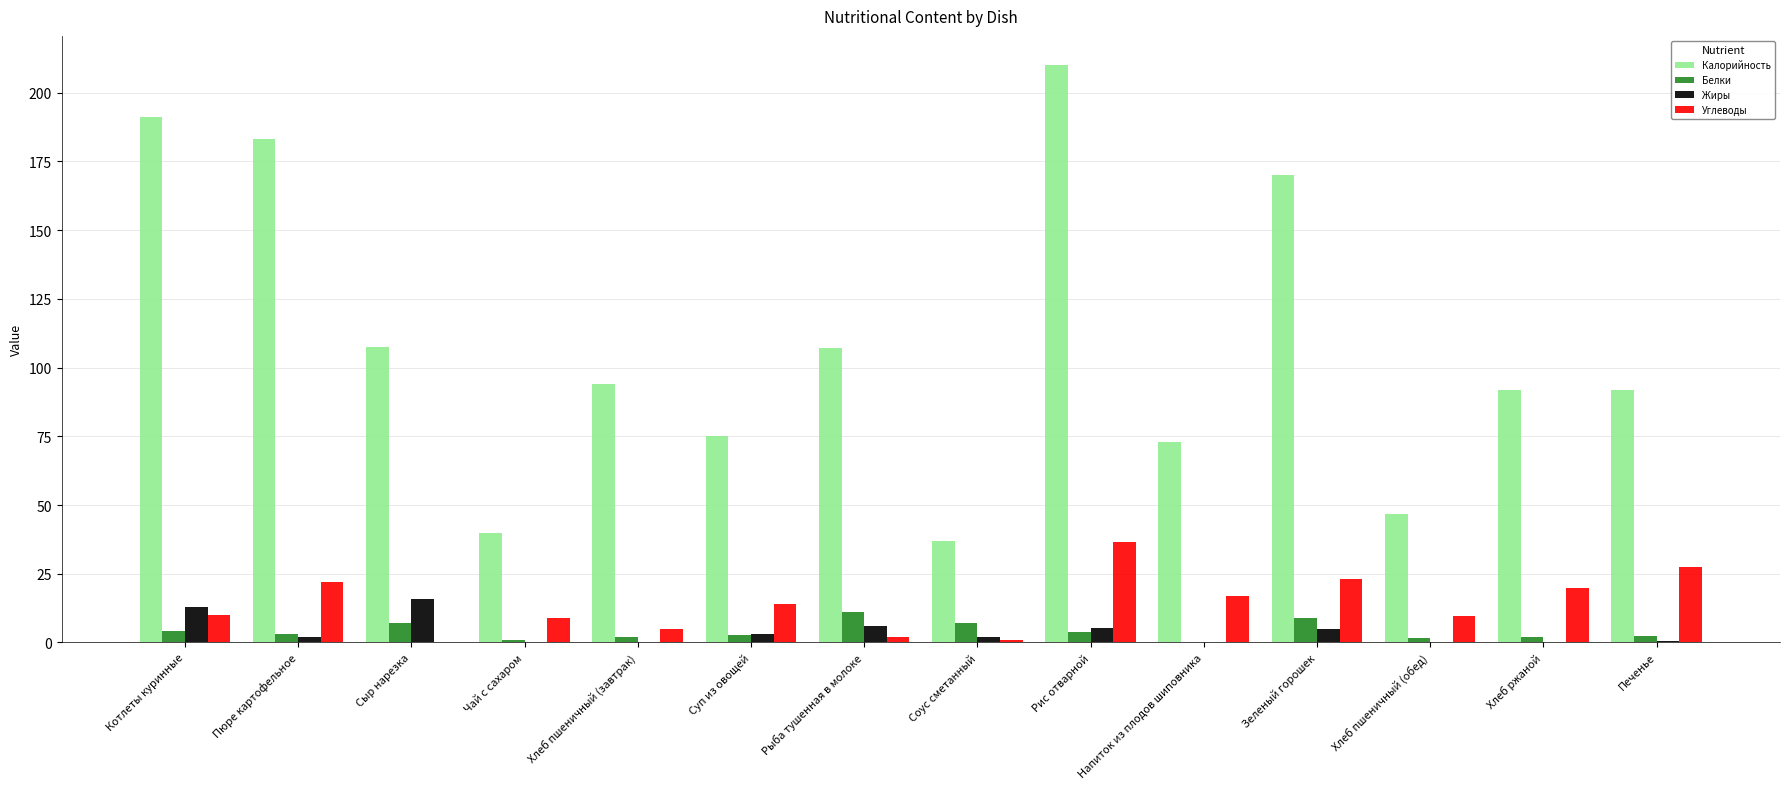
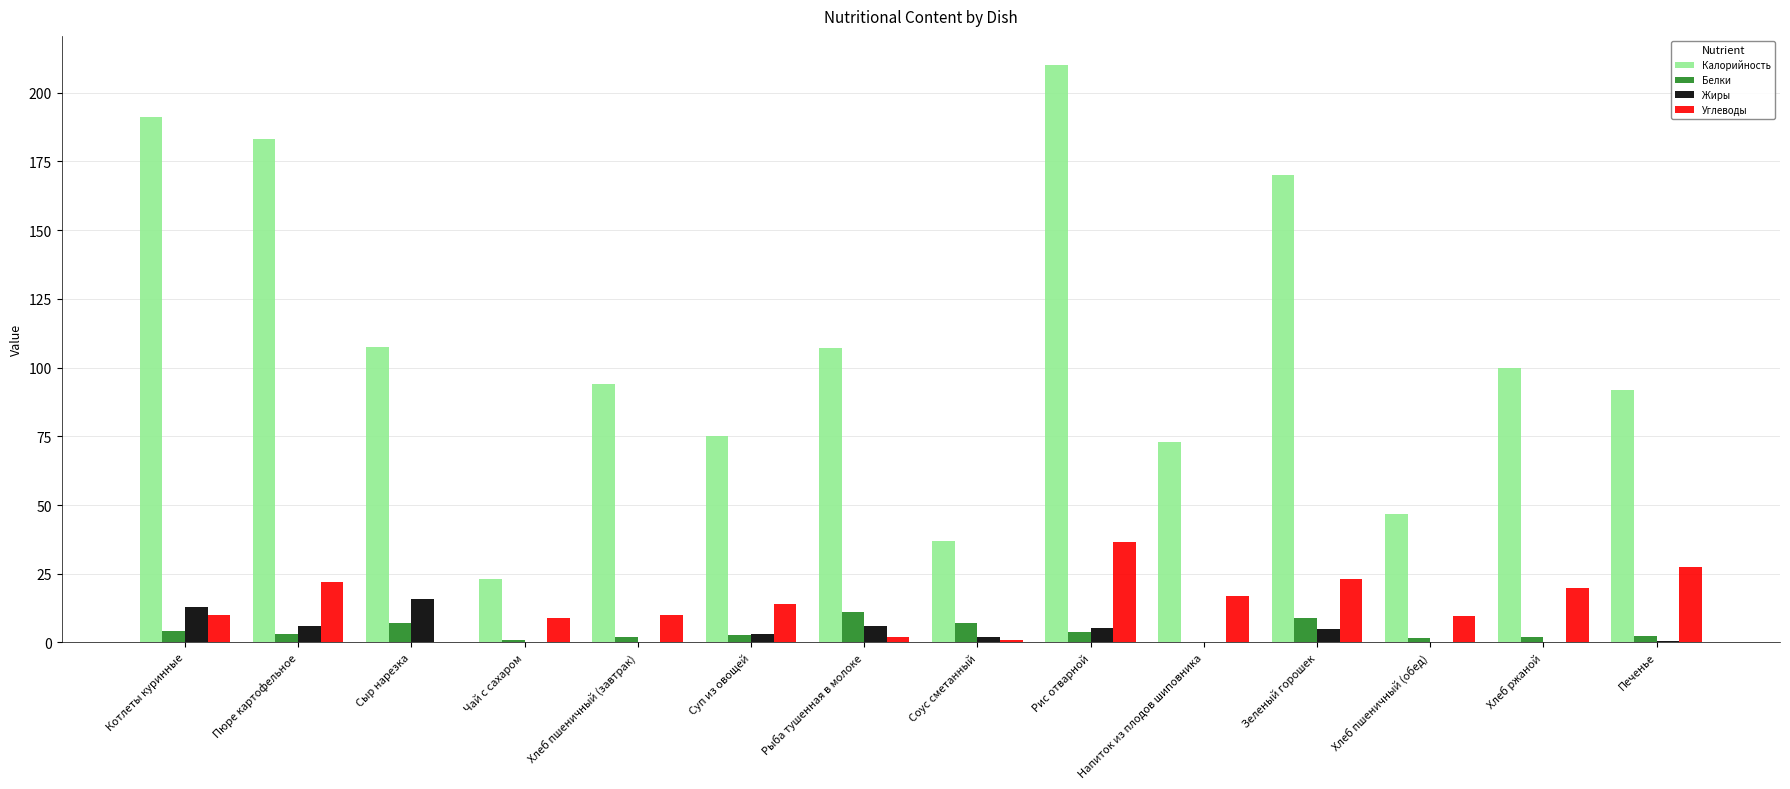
Жиры, Пюре картофельное: 2 -> 6
Калорийность, Чай с сахаром: 40 -> 23
Углеводы, Хлеб пшеничный (завтрак): 5 -> 10
Калорийность, Хлеб ржаной: 92 -> 100
